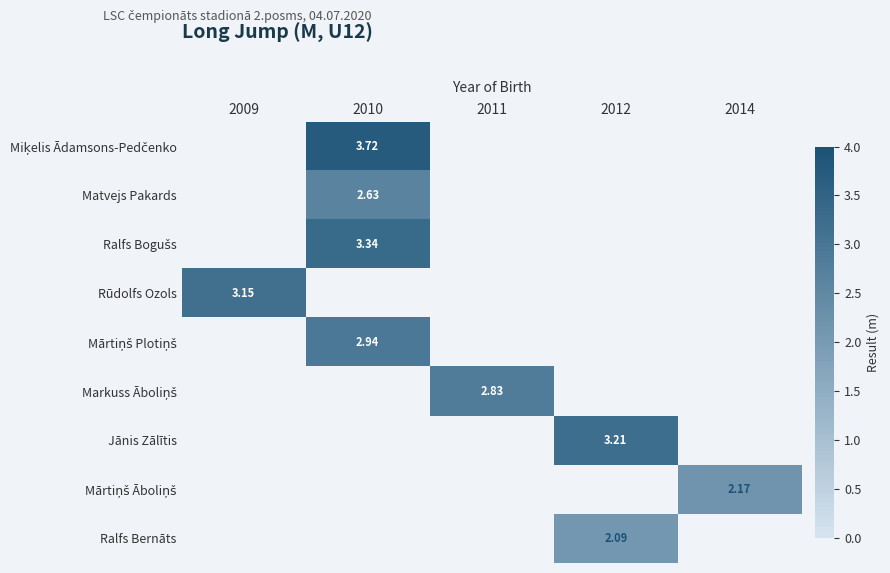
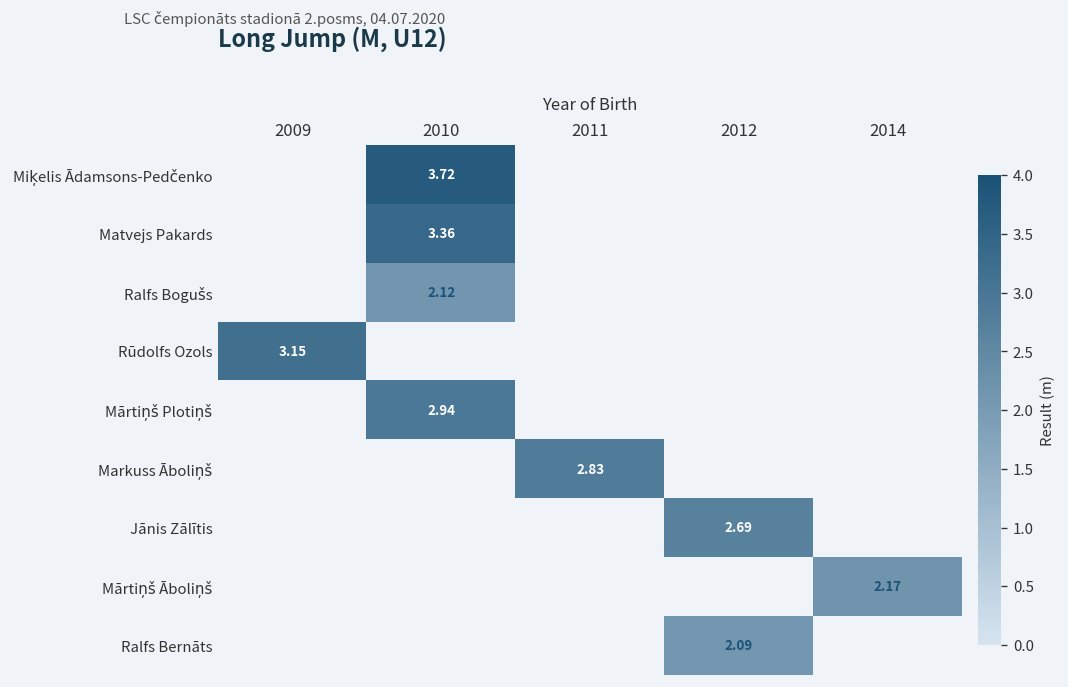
Matvejs Pakards, 2010: 2.63 -> 3.36
Ralfs Bogušs, 2010: 3.34 -> 2.12
Jānis Zālītis, 2012: 3.21 -> 2.69
